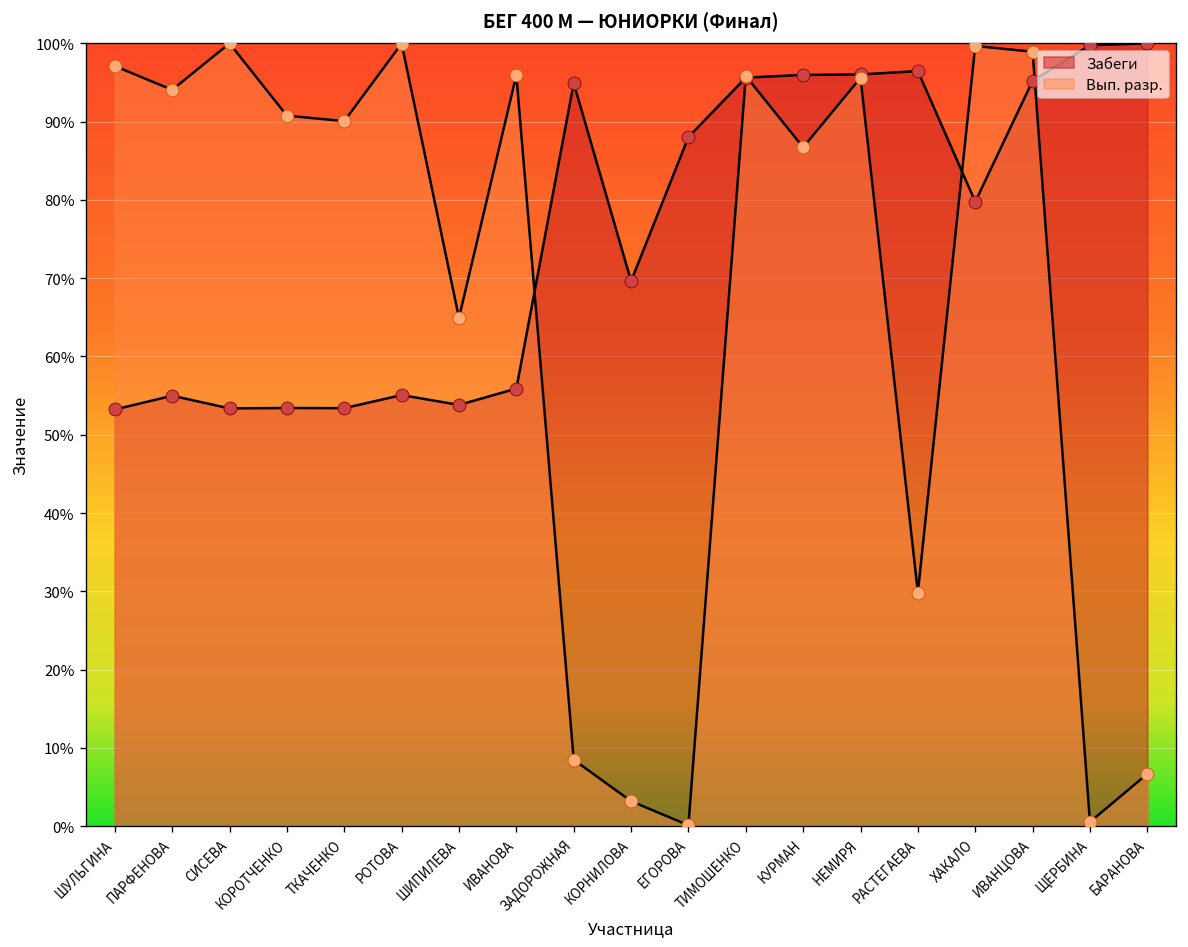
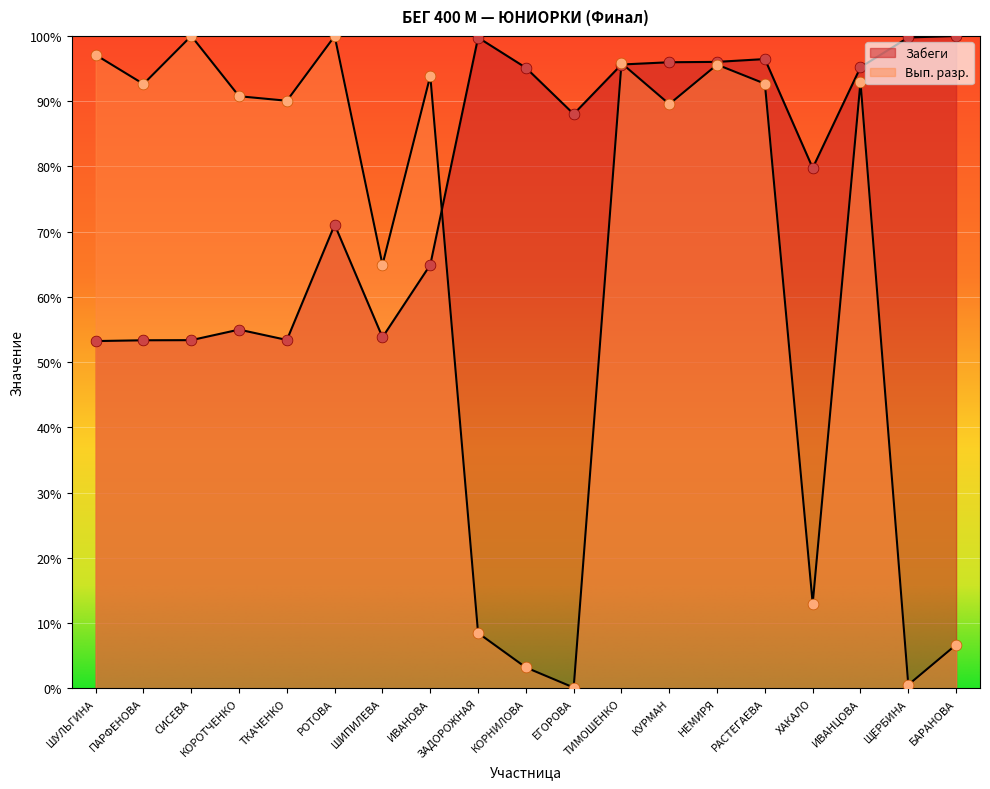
Забеги, ПАРФЕНОВА: 55% -> 53%
Вып. разр., ПАРФЕНОВА: 94% -> 93%
Забеги, КОРОТЧЕНКО: 53% -> 55%
Забеги, РОТОВА: 55% -> 71%
Забеги, ИВАНОВА: 56% -> 65%
Вып. разр., ИВАНОВА: 96% -> 94%
Забеги, ЗАДОРОЖНАЯ: 95% -> 100%
Забеги, КОРНИЛОВА: 70% -> 95%
Вып. разр., КУРМАН: 87% -> 90%
Вып. разр., РАСТЕГАЕВА: 30% -> 93%
Вып. разр., ХАКАЛО: 100% -> 13%
Вып. разр., ИВАНЦОВА: 99% -> 93%
